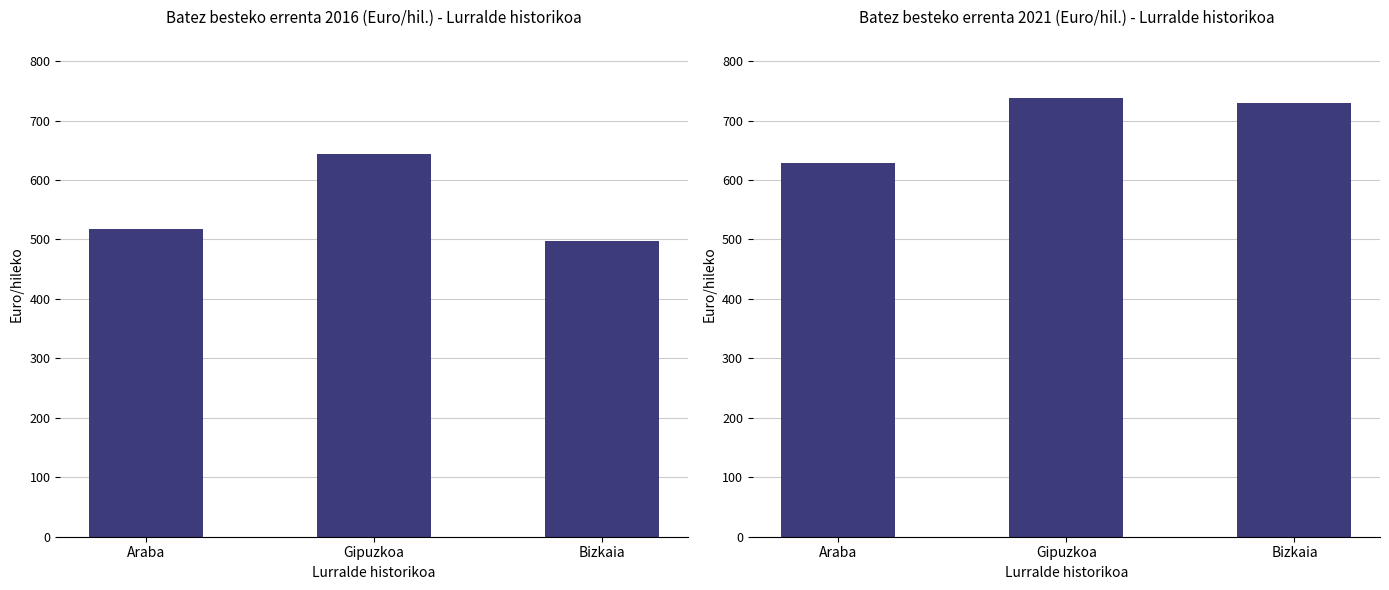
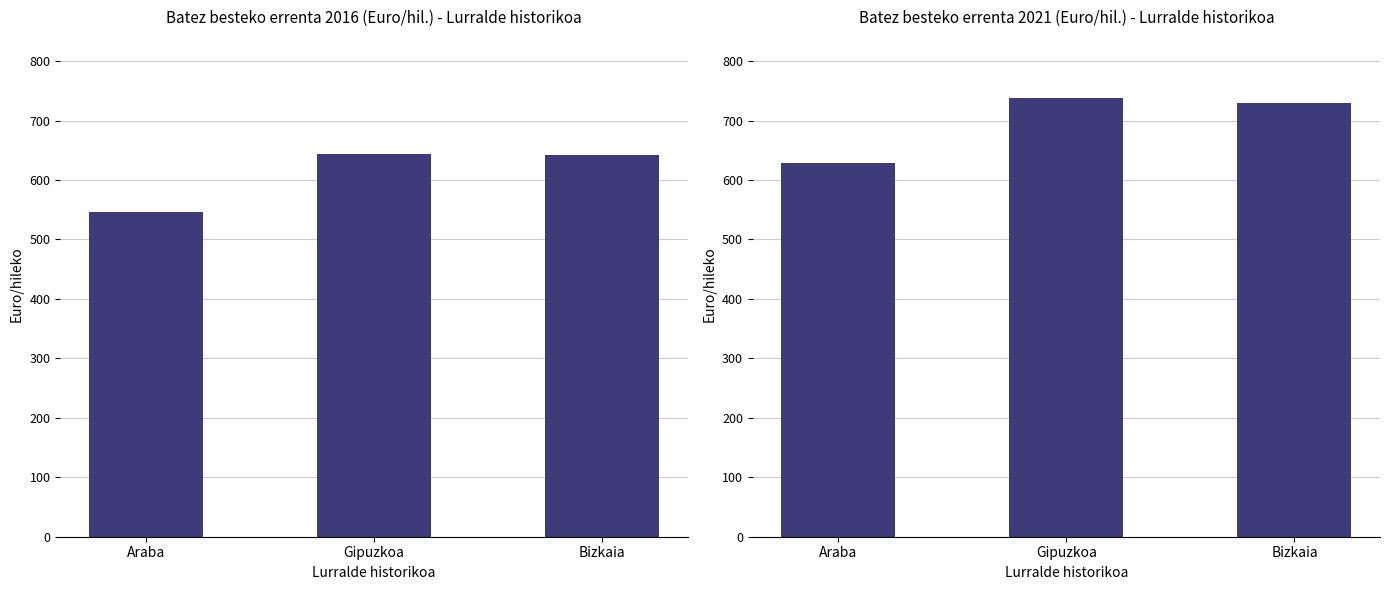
Batez besteko errenta 2016 (Euro/hil.) - Lurralde historikoa, Araba: 520 -> 550
Batez besteko errenta 2016 (Euro/hil.) - Lurralde historikoa, Bizkaia: 500 -> 640
